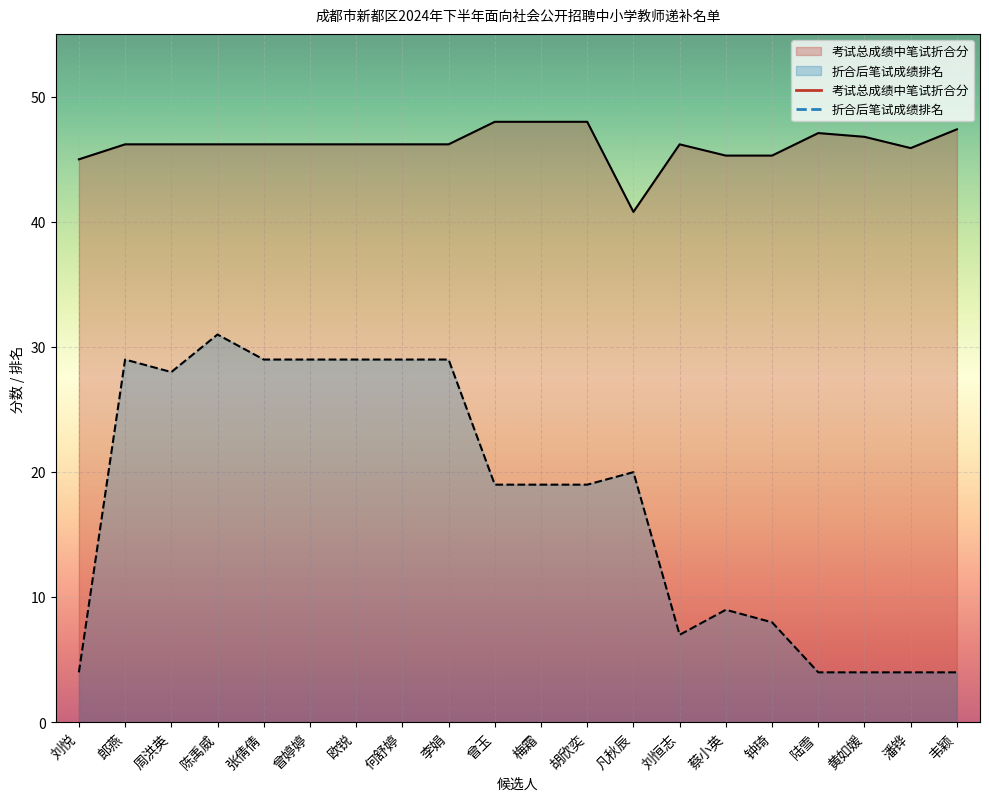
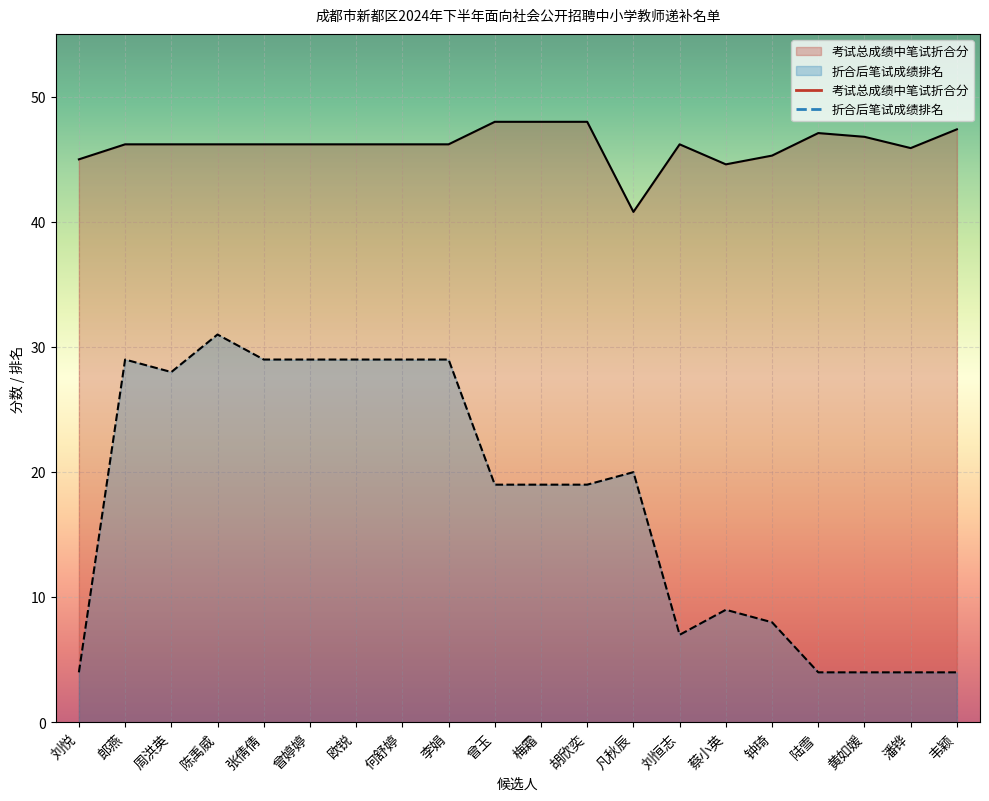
考试总成绩中笔试折合分, 蔡小英: 45.3 -> 44.6
